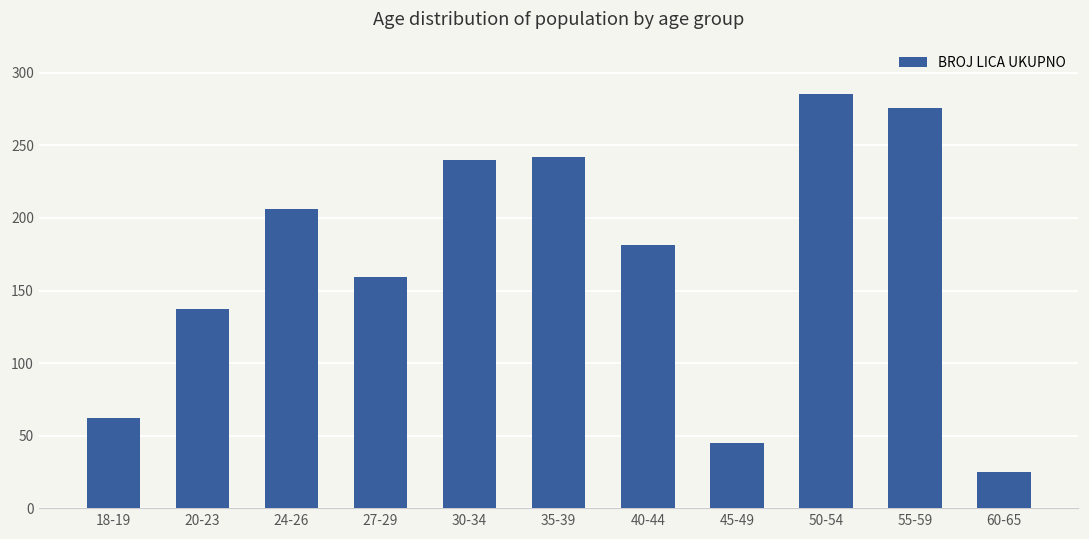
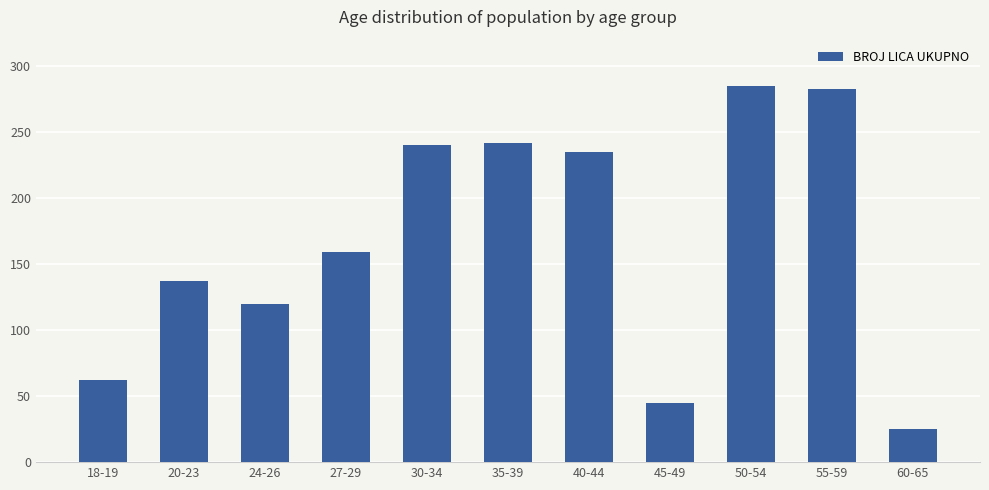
24-26: 206 -> 120
40-44: 181 -> 235
55-59: 276 -> 283
